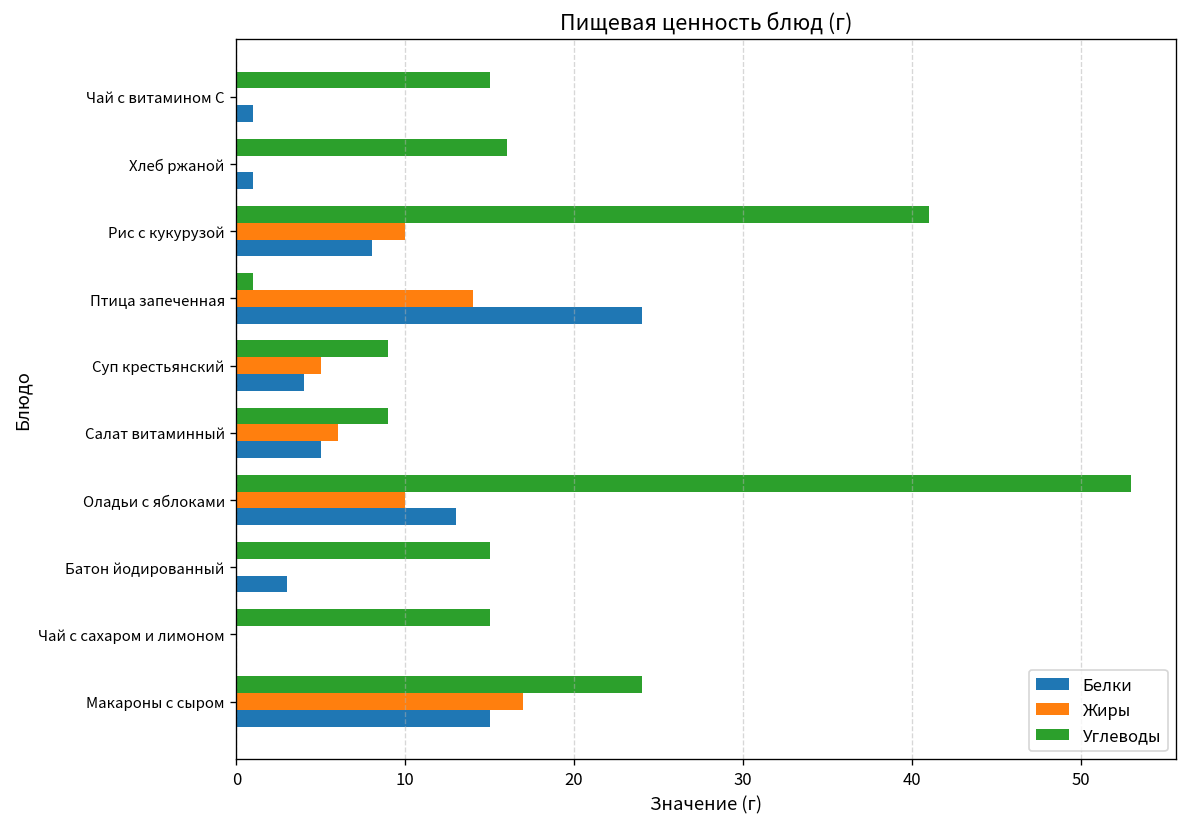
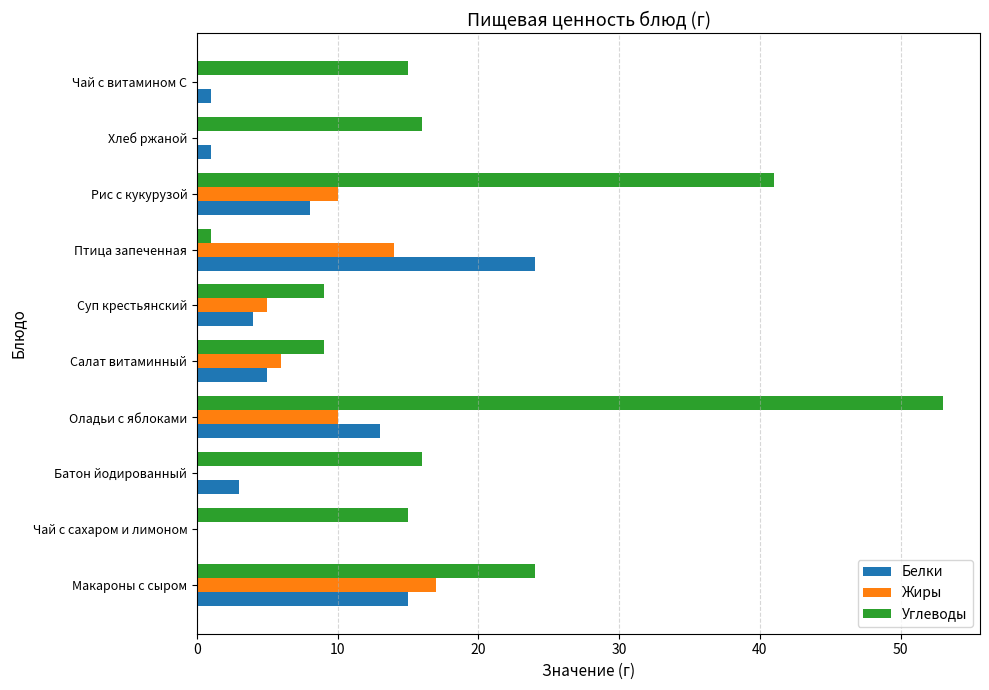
Углеводы, Батон йодированный: 15 -> 16
